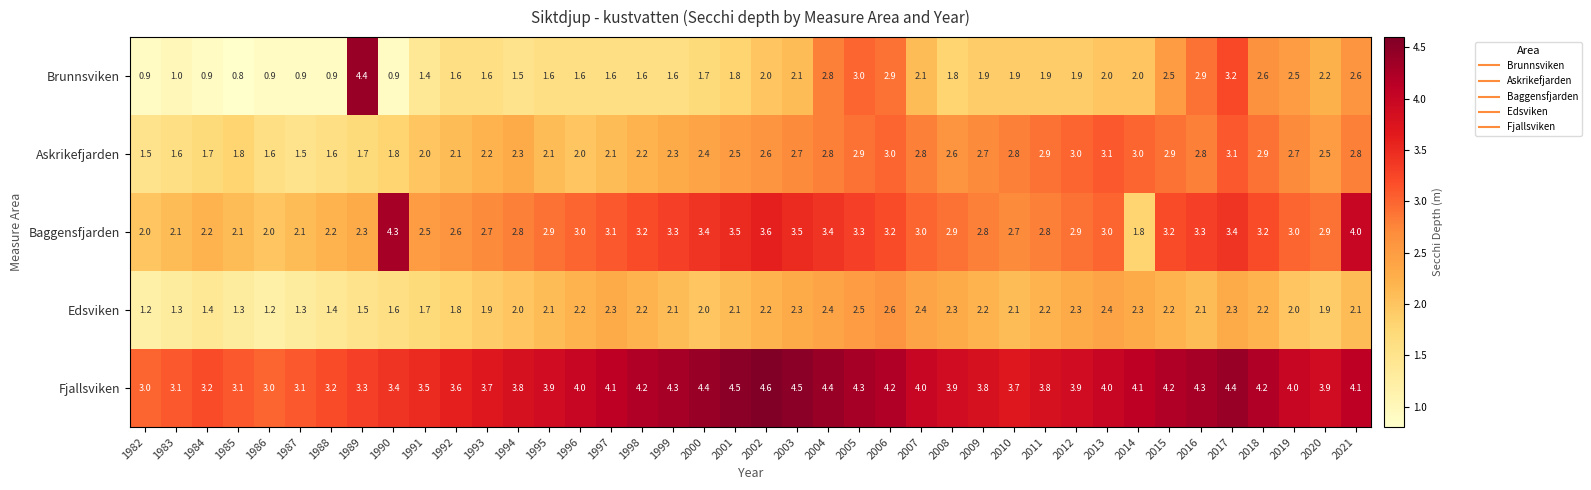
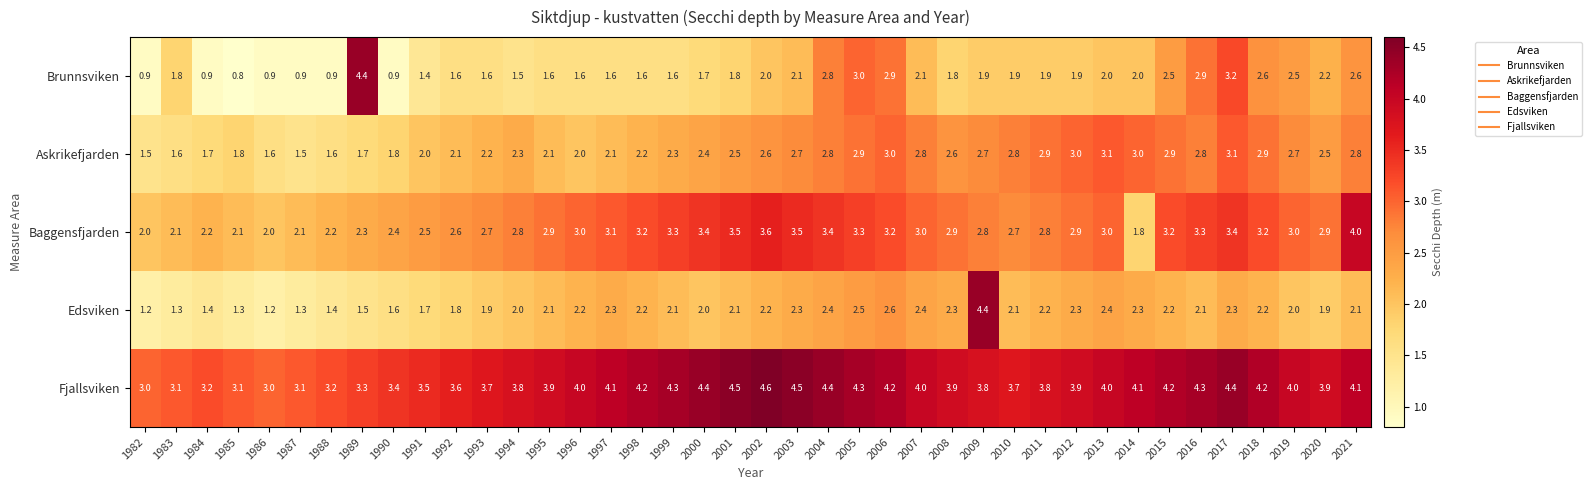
Brunnsviken, 1983: 1.0 -> 1.8
Baggensfjarden, 1990: 4.3 -> 2.4
Edsviken, 2009: 2.2 -> 4.4
